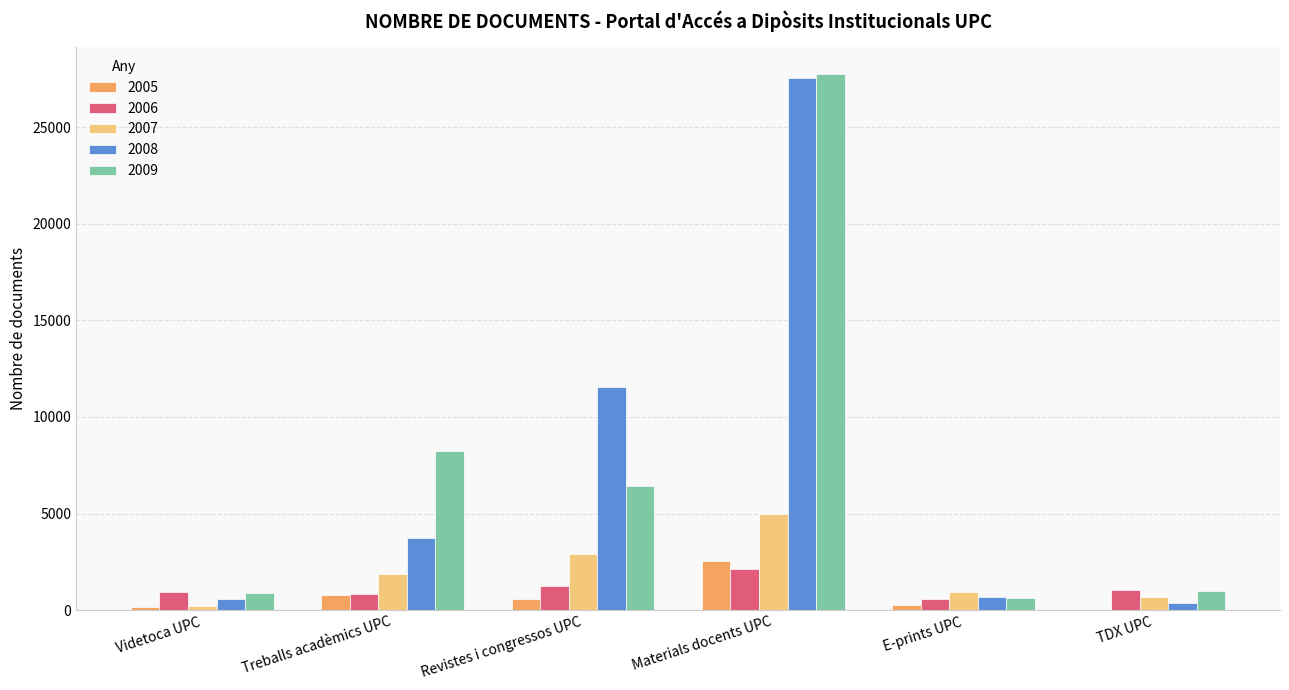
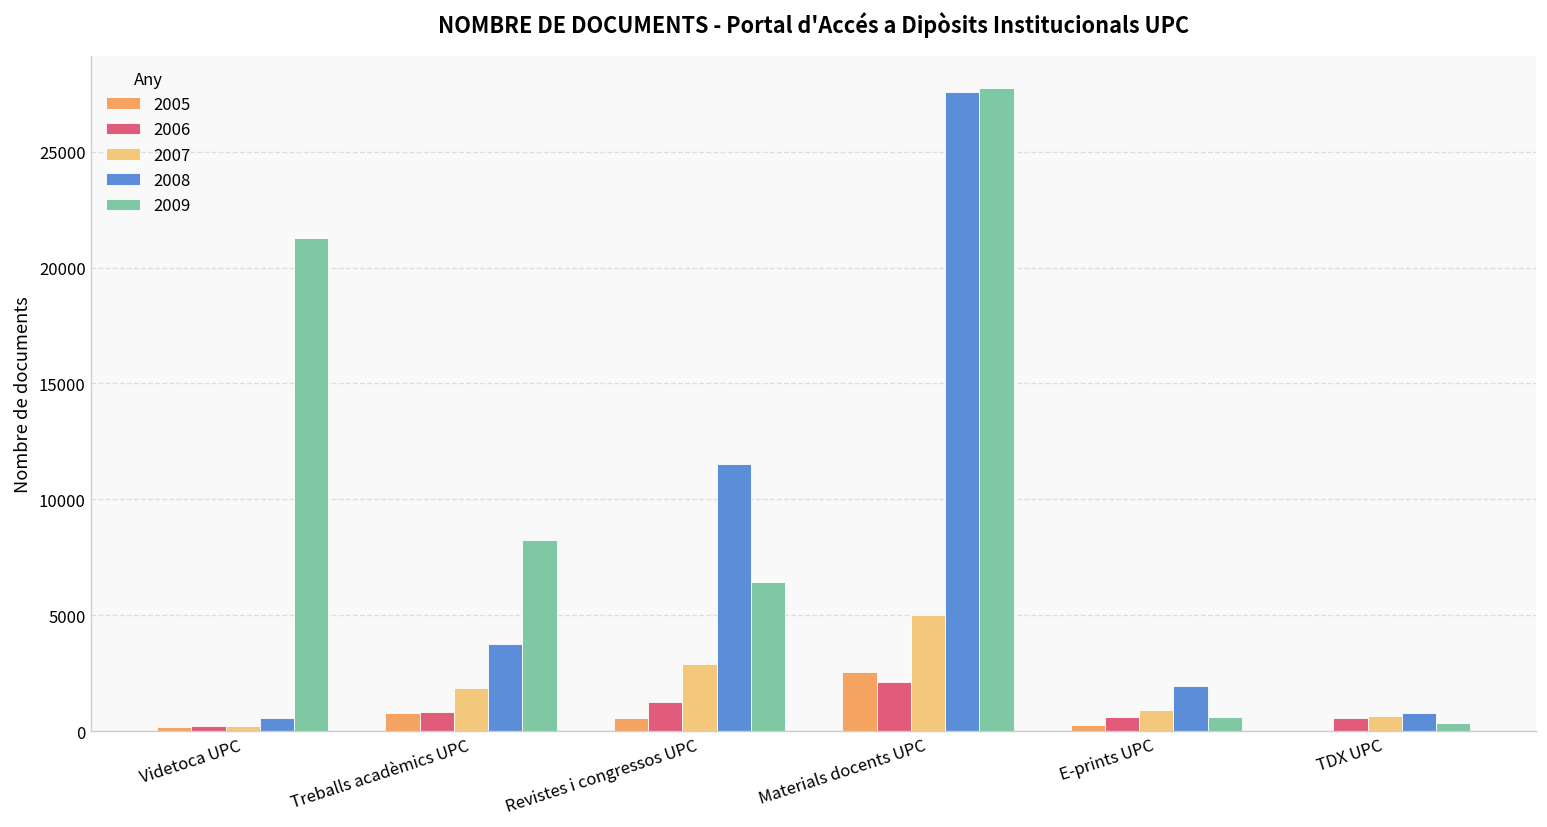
2006, Videtoca UPC: 1000 -> 200
2009, Videtoca UPC: 900 -> 21300
2008, E-prints UPC: 700 -> 2000
2006, TDX UPC: 1000 -> 600
2008, TDX UPC: 400 -> 800
2009, TDX UPC: 1000 -> 400
